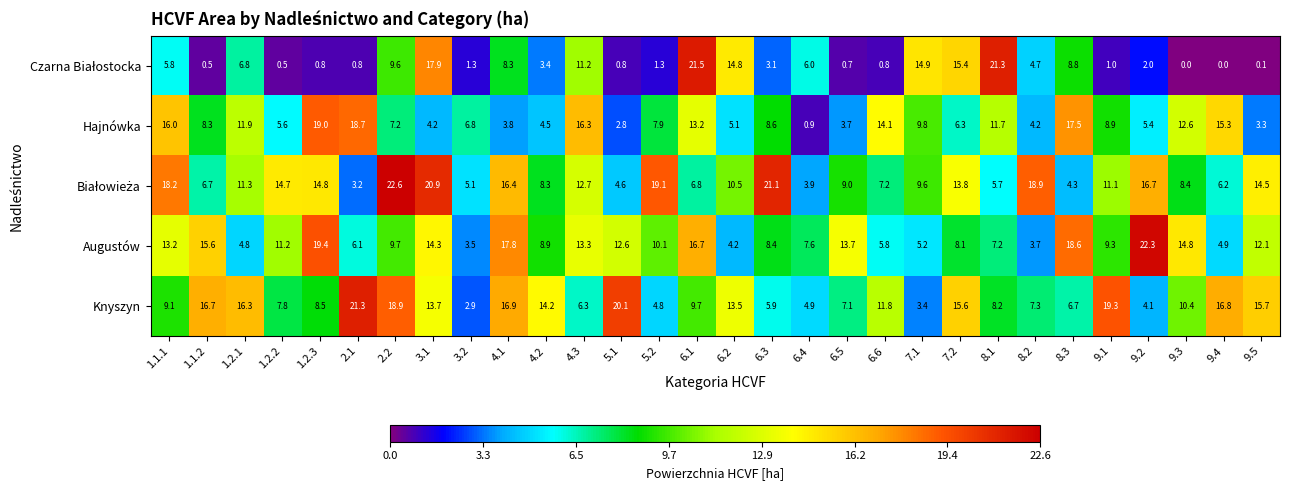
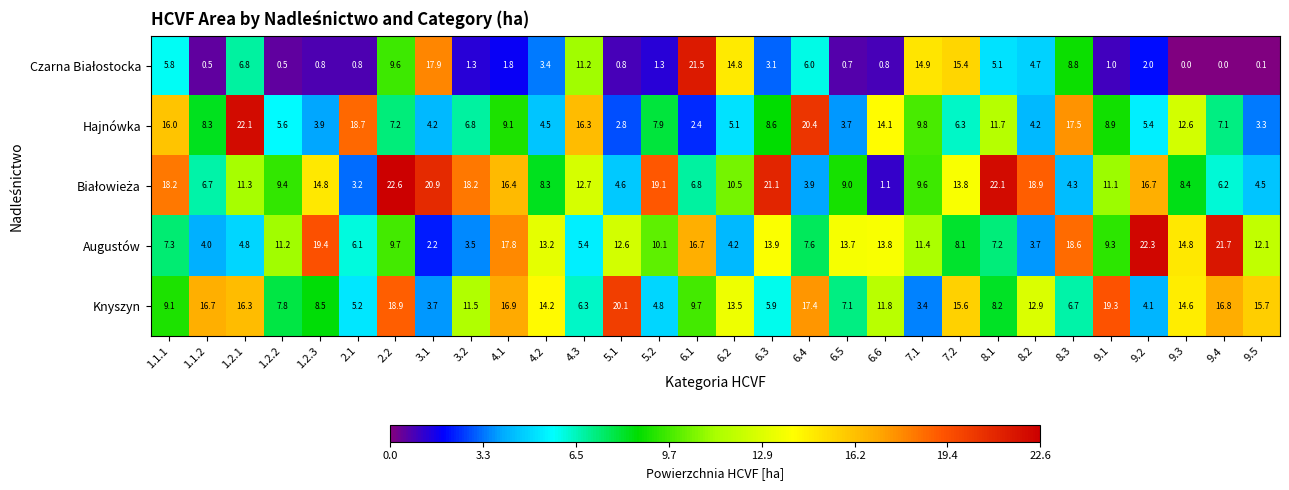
Czarna Białostocka, 4.1: 8.3 -> 1.8
Czarna Białostocka, 8.1: 21.3 -> 5.1
Hajnówka, 1.2.1: 11.9 -> 22.1
Hajnówka, 1.2.3: 19.0 -> 3.9
Hajnówka, 4.1: 3.8 -> 9.1
Hajnówka, 6.1: 13.2 -> 2.4
Hajnówka, 6.4: 0.9 -> 20.4
Hajnówka, 9.4: 15.3 -> 7.1
Białowieża, 1.2.2: 14.7 -> 9.4
Białowieża, 3.2: 5.1 -> 18.2
Białowieża, 6.6: 7.2 -> 1.1
Białowieża, 8.1: 5.7 -> 22.1
Białowieża, 9.5: 14.5 -> 4.5
Augustów, 1.1.1: 13.2 -> 7.3
Augustów, 1.1.2: 15.6 -> 4.0
Augustów, 3.1: 14.3 -> 2.2
Augustów, 4.2: 8.9 -> 13.2
Augustów, 4.3: 13.3 -> 5.4
Augustów, 6.3: 8.4 -> 13.9
Augustów, 6.6: 5.8 -> 13.8
Augustów, 7.1: 5.2 -> 11.4
Augustów, 9.4: 4.9 -> 21.7
Knyszyn, 2.1: 21.3 -> 5.2
Knyszyn, 3.1: 13.7 -> 3.7
Knyszyn, 3.2: 2.9 -> 11.5
Knyszyn, 6.4: 4.9 -> 17.4
Knyszyn, 8.2: 7.3 -> 12.9
Knyszyn, 9.3: 10.4 -> 14.6
